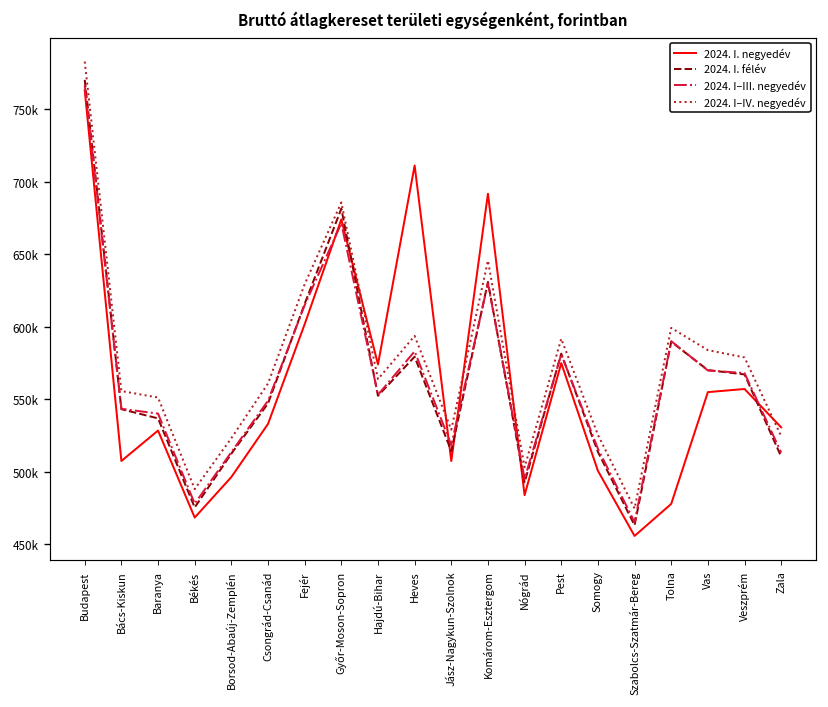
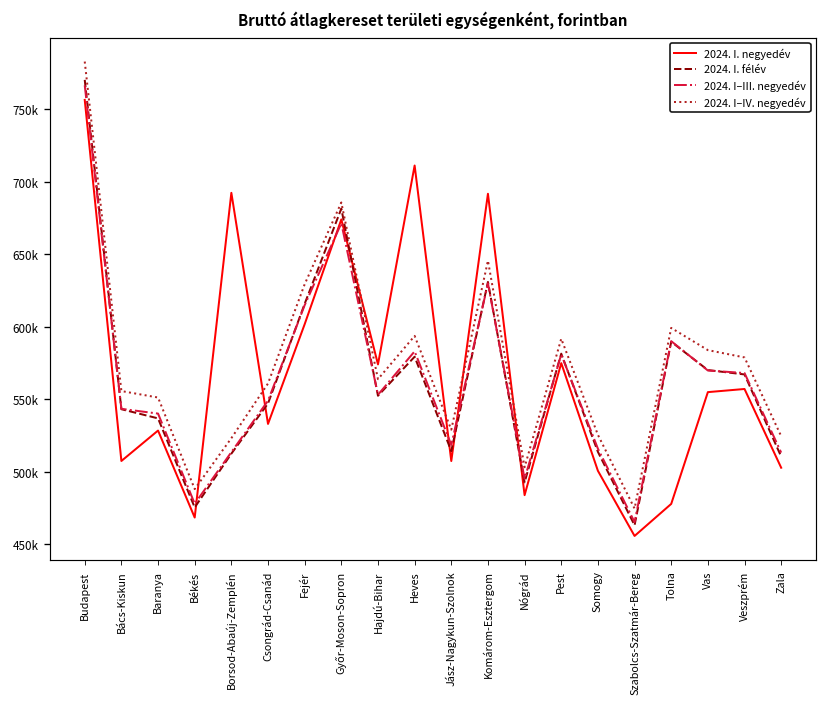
2024. I. negyedév, Budapest: 763000 -> 757000
2024. I. negyedév, Borsod-Abaúj-Zemplén: 496000 -> 692000
2024. I. negyedév, Zala: 531000 -> 503000
